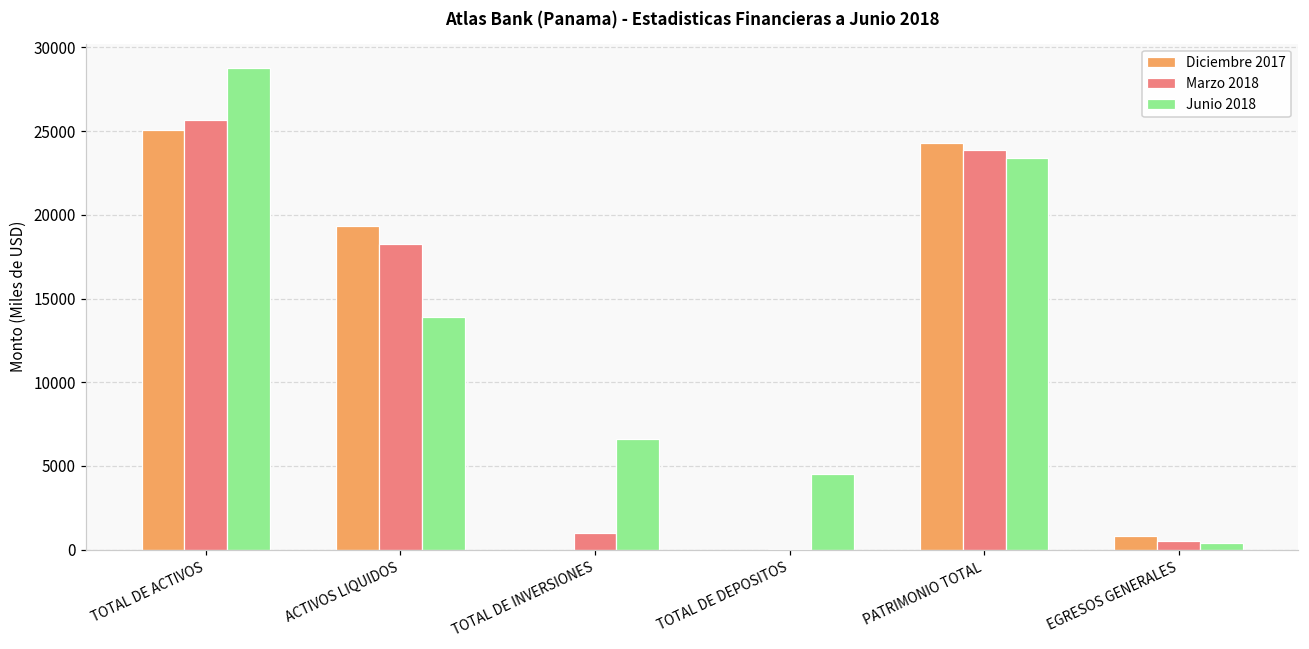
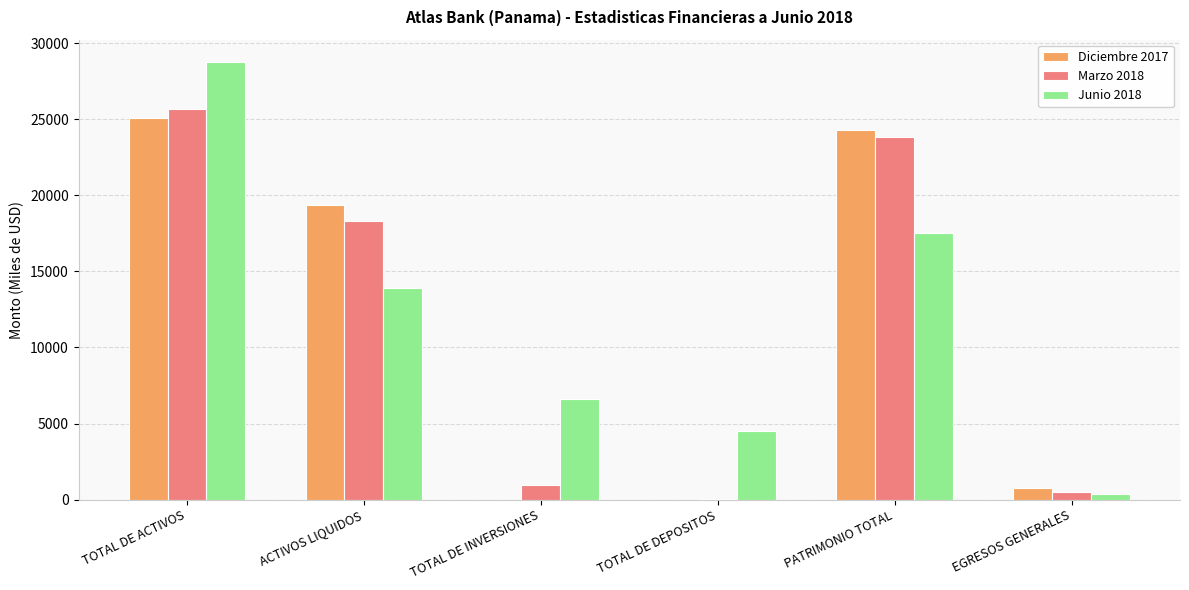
Junio 2018, PATRIMONIO TOTAL: 23400 -> 17500
